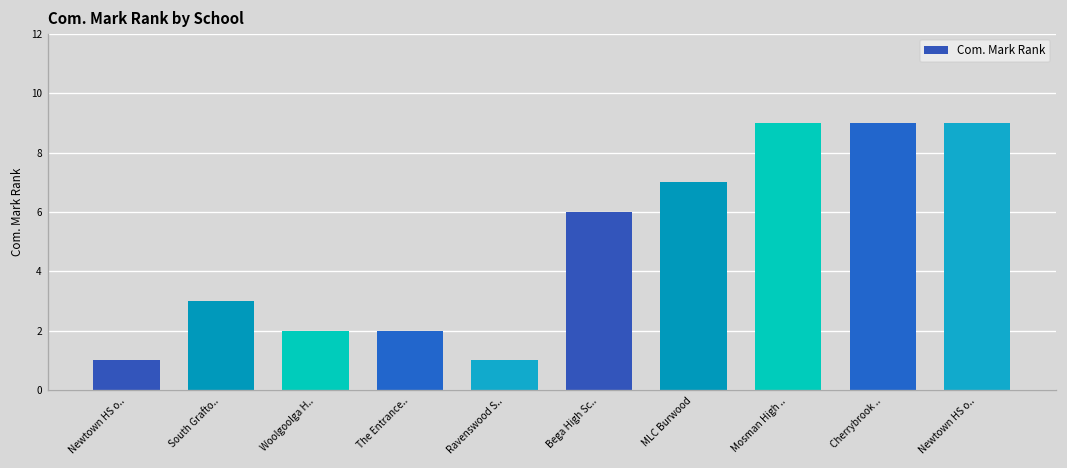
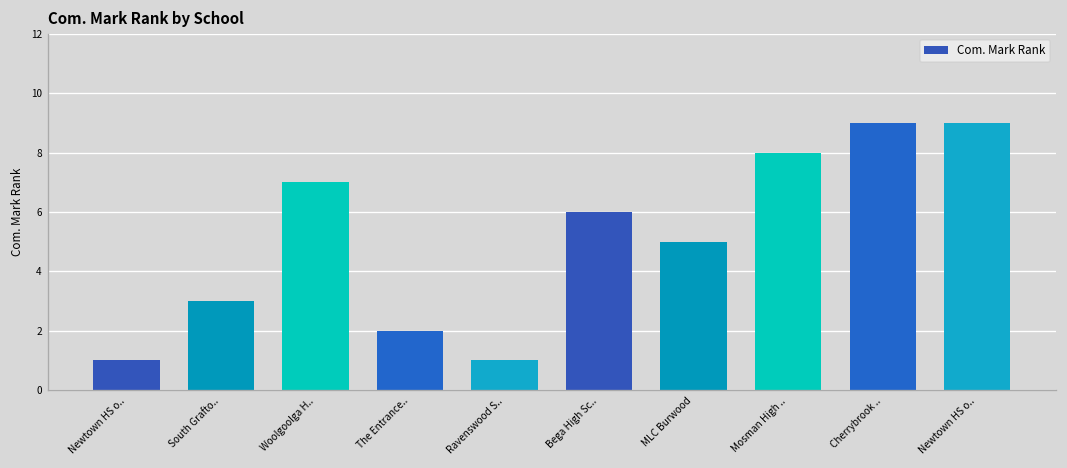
Woolgoolga H..: 2 -> 7
MLC Burwood: 7 -> 5
Mosman High ..: 9 -> 8
